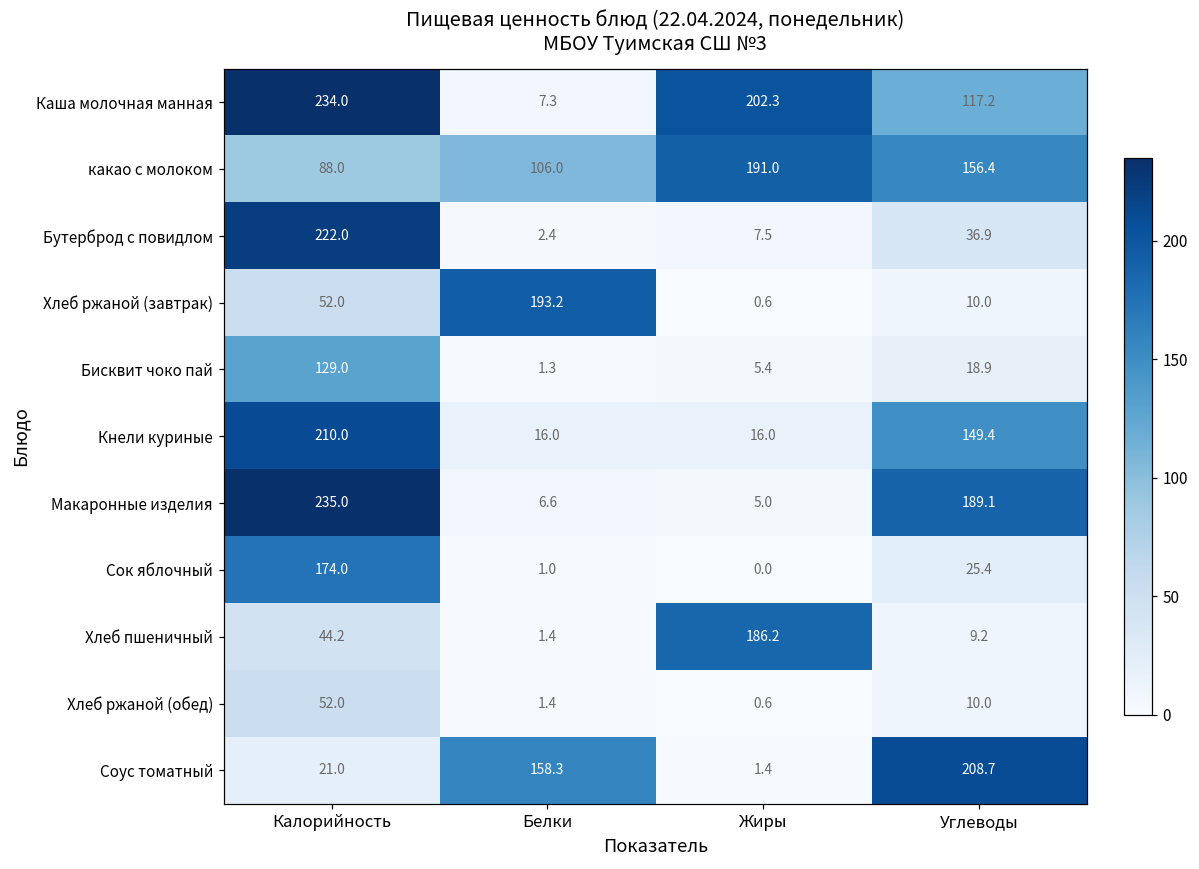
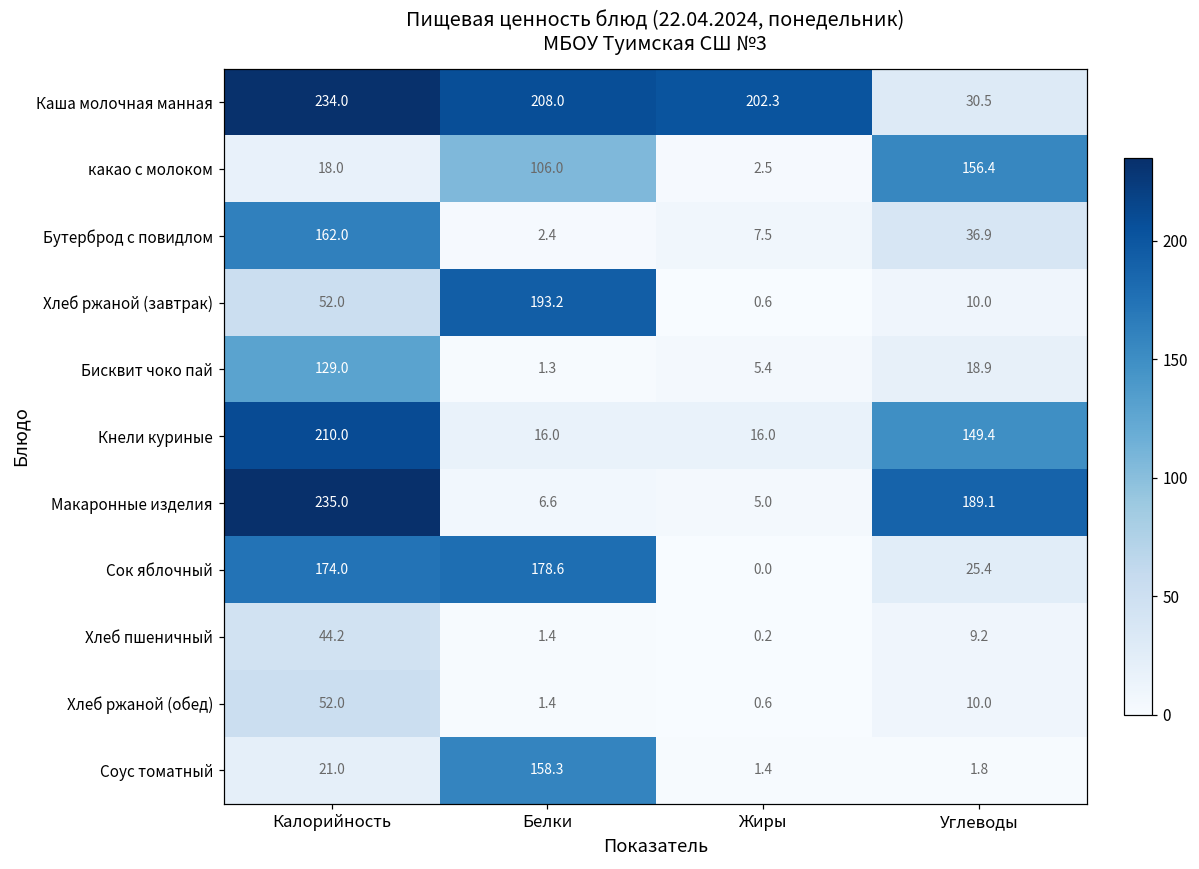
Каша молочная манная, Белки: 7.3 -> 208.0
Каша молочная манная, Углеводы: 117.2 -> 30.5
какао с молоком, Калорийность: 88.0 -> 18.0
какао с молоком, Жиры: 191.0 -> 2.5
Бутерброд с повидлом, Калорийность: 222.0 -> 162.0
Сок яблочный, Белки: 1.0 -> 178.6
Хлеб пшеничный, Жиры: 186.2 -> 0.2
Соус томатный, Углеводы: 208.7 -> 1.8
